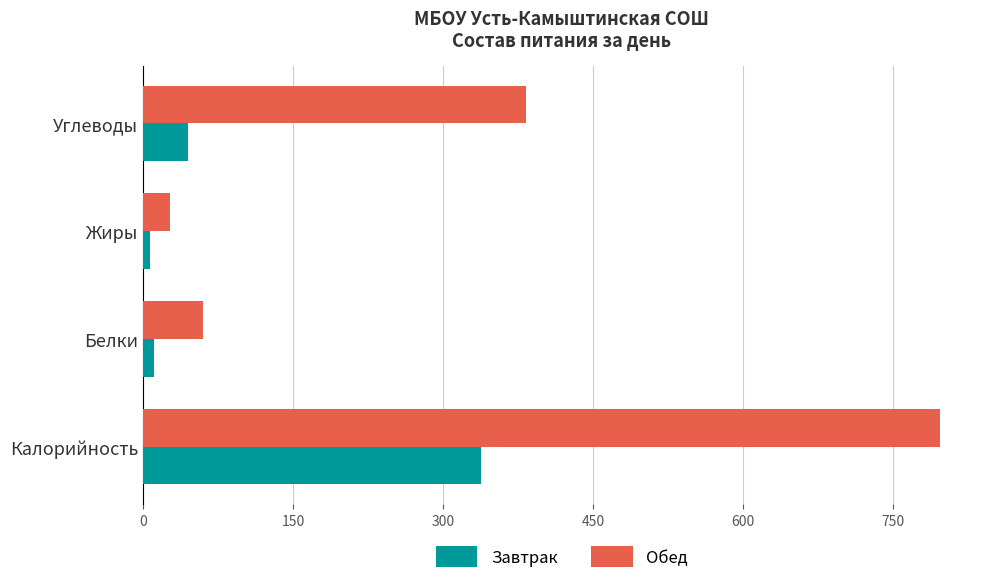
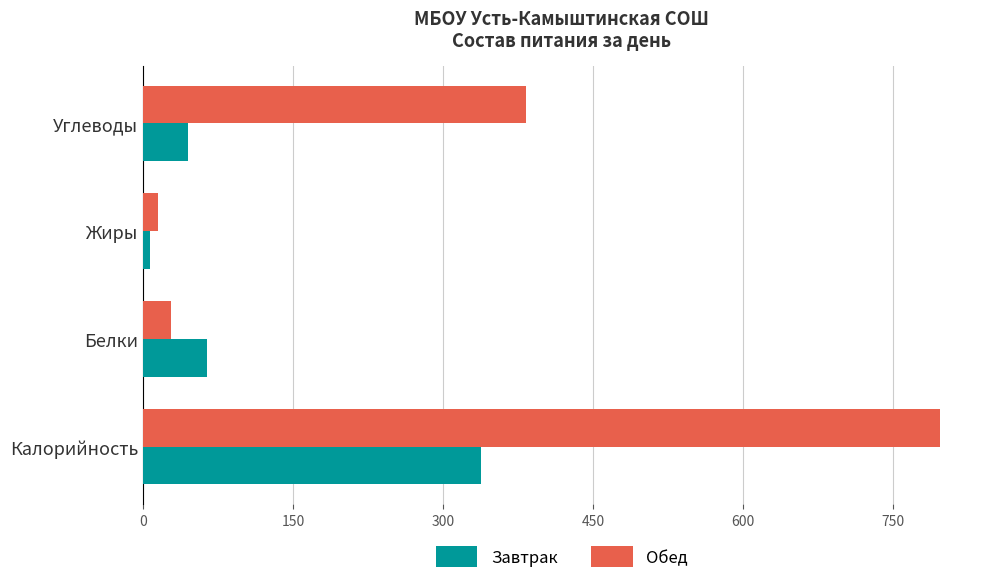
Обед, Жиры: 30 -> 10
Обед, Белки: 60 -> 30
Завтрак, Белки: 10 -> 60
